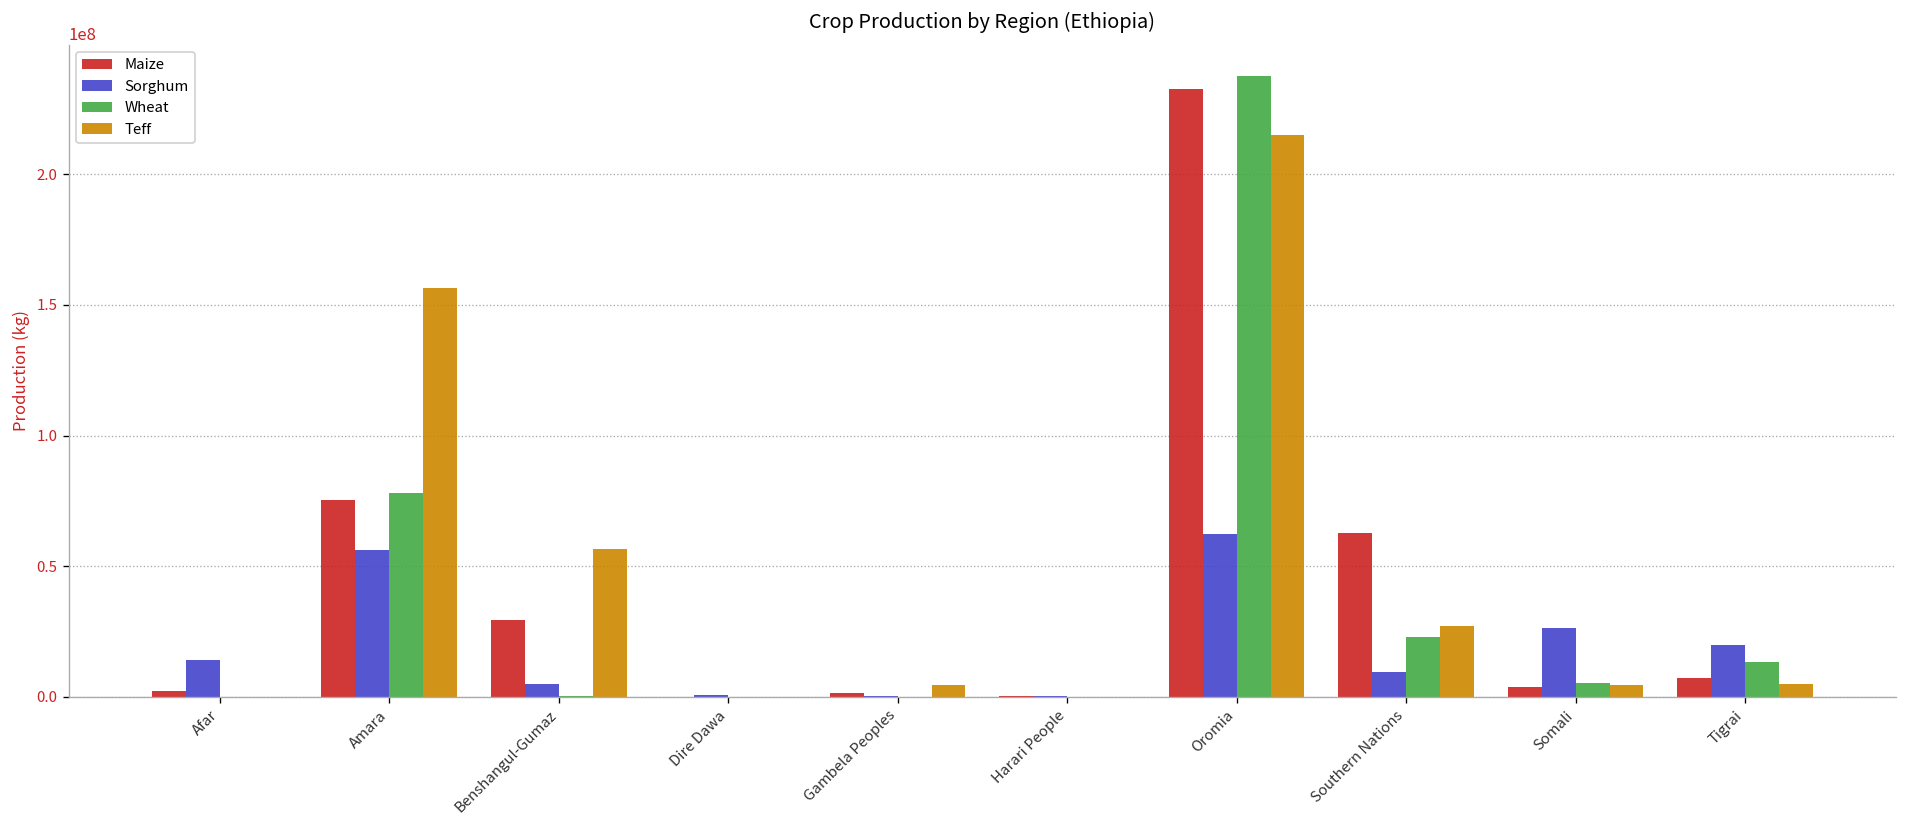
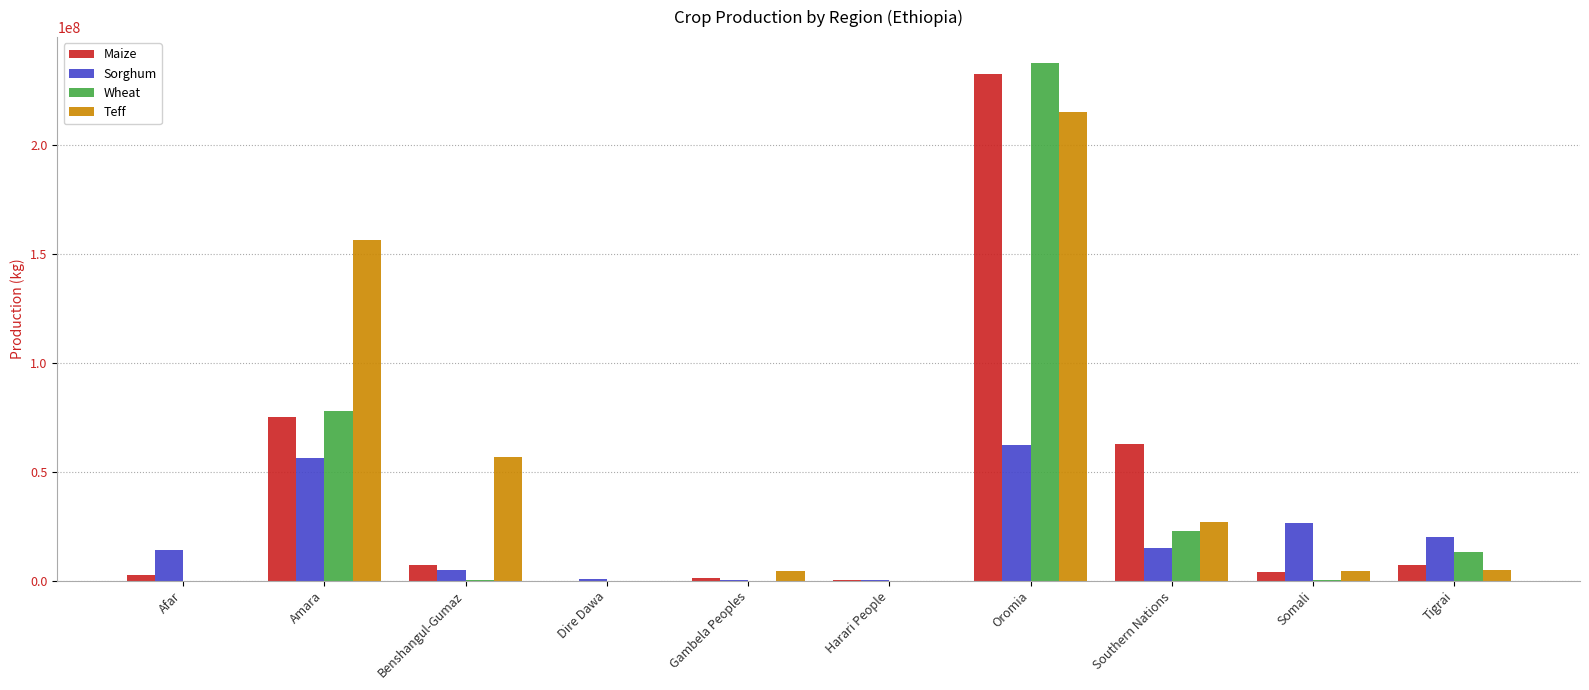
Maize, Benshangul-Gumaz: 29000000 -> 7000000
Sorghum, Southern Nations: 10000000 -> 15000000
Wheat, Somali: 5000000 -> 1000000
